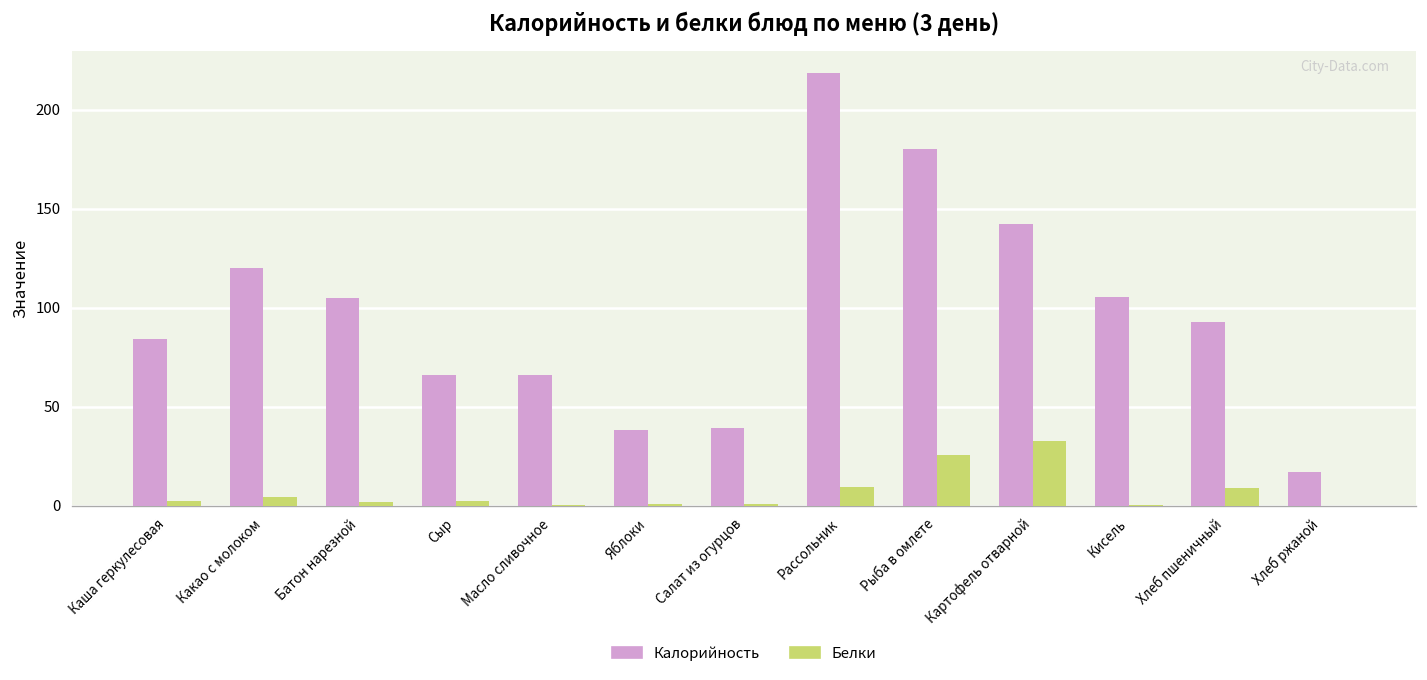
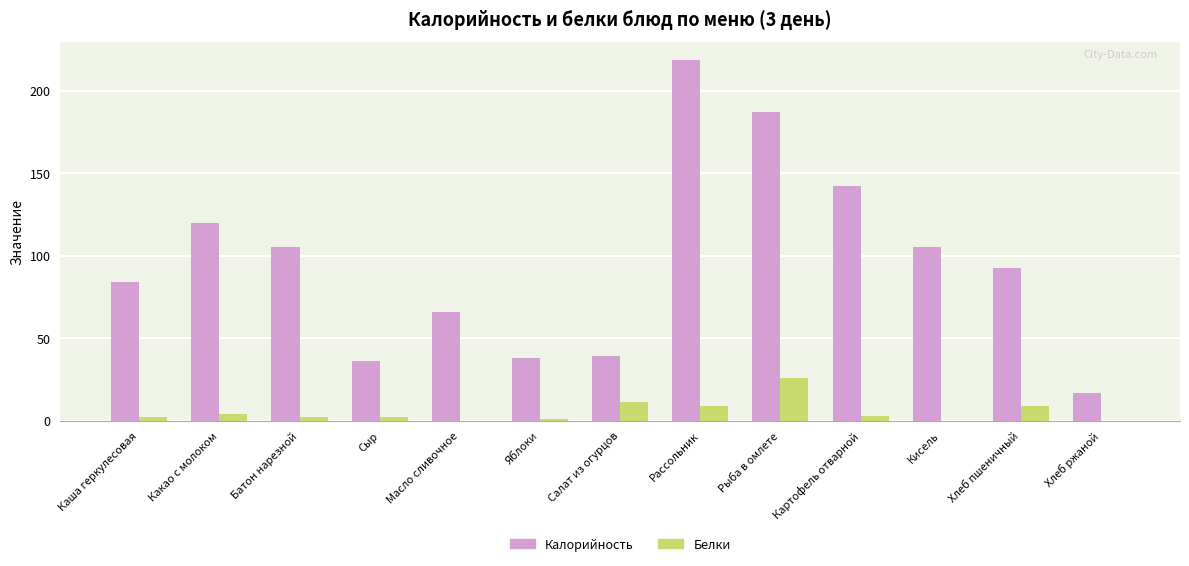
Калорийность, Сыр: 66 -> 36
Белки, Салат из огурцов: 1 -> 11
Калорийность, Рыба в омлете: 180 -> 187
Белки, Картофель отварной: 33 -> 3
